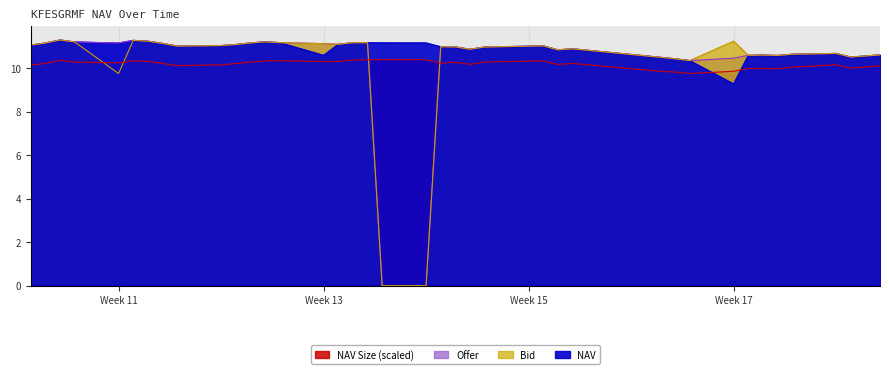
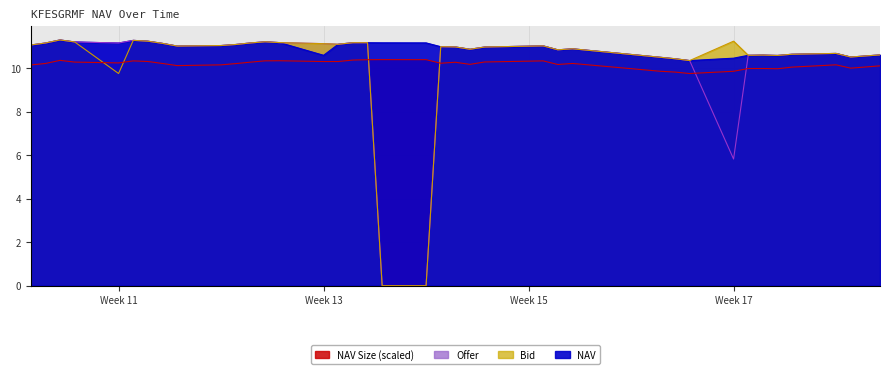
Offer, Week 17: 10.5 -> 5.8
NAV, Week 17: 9.3 -> 10.5
